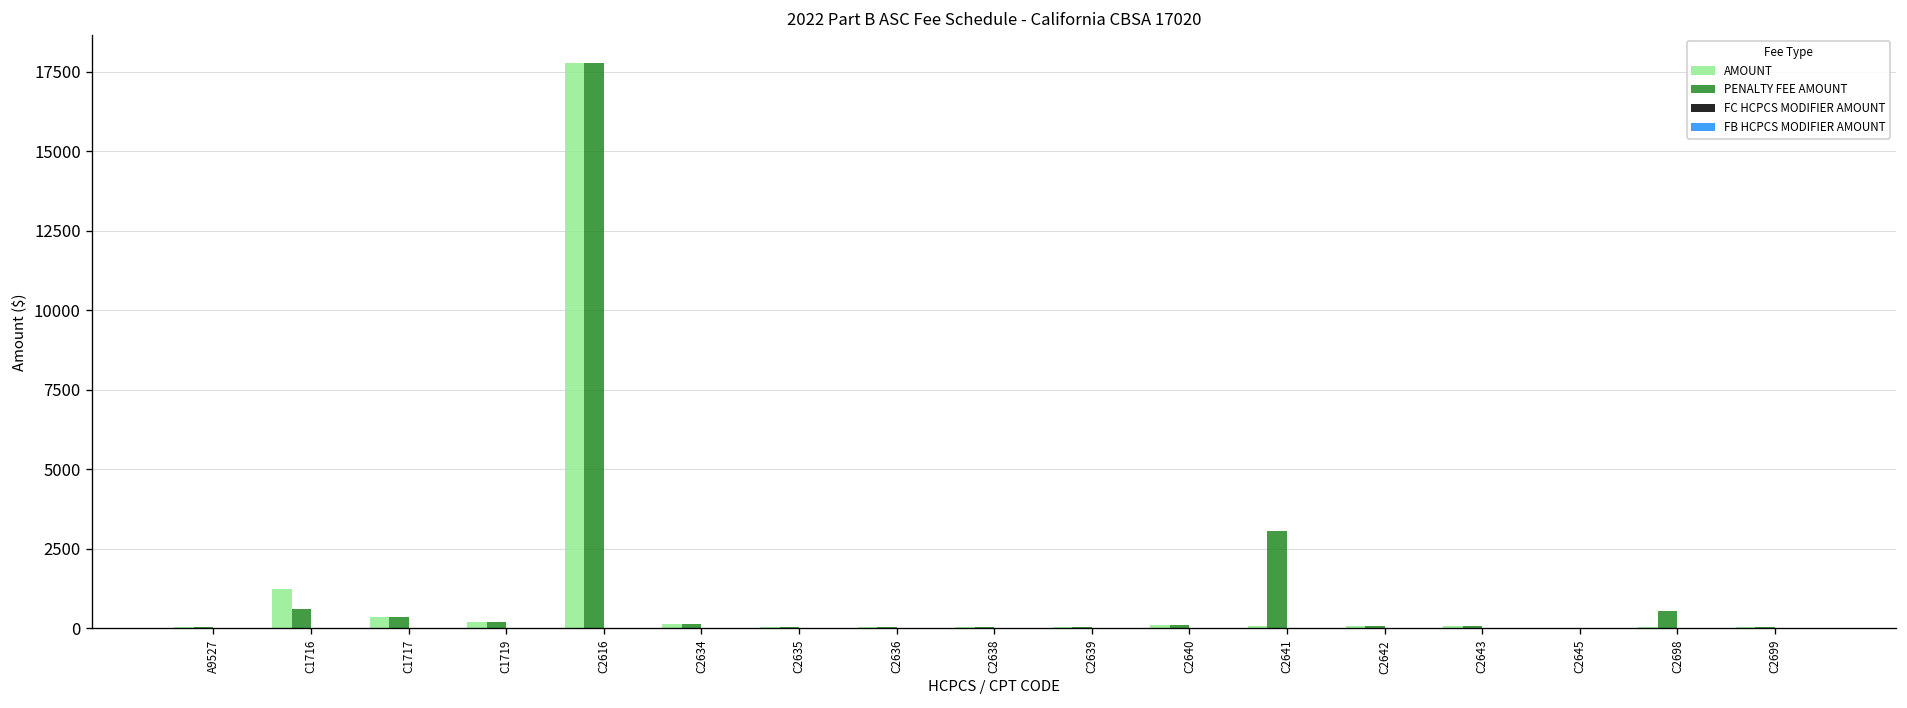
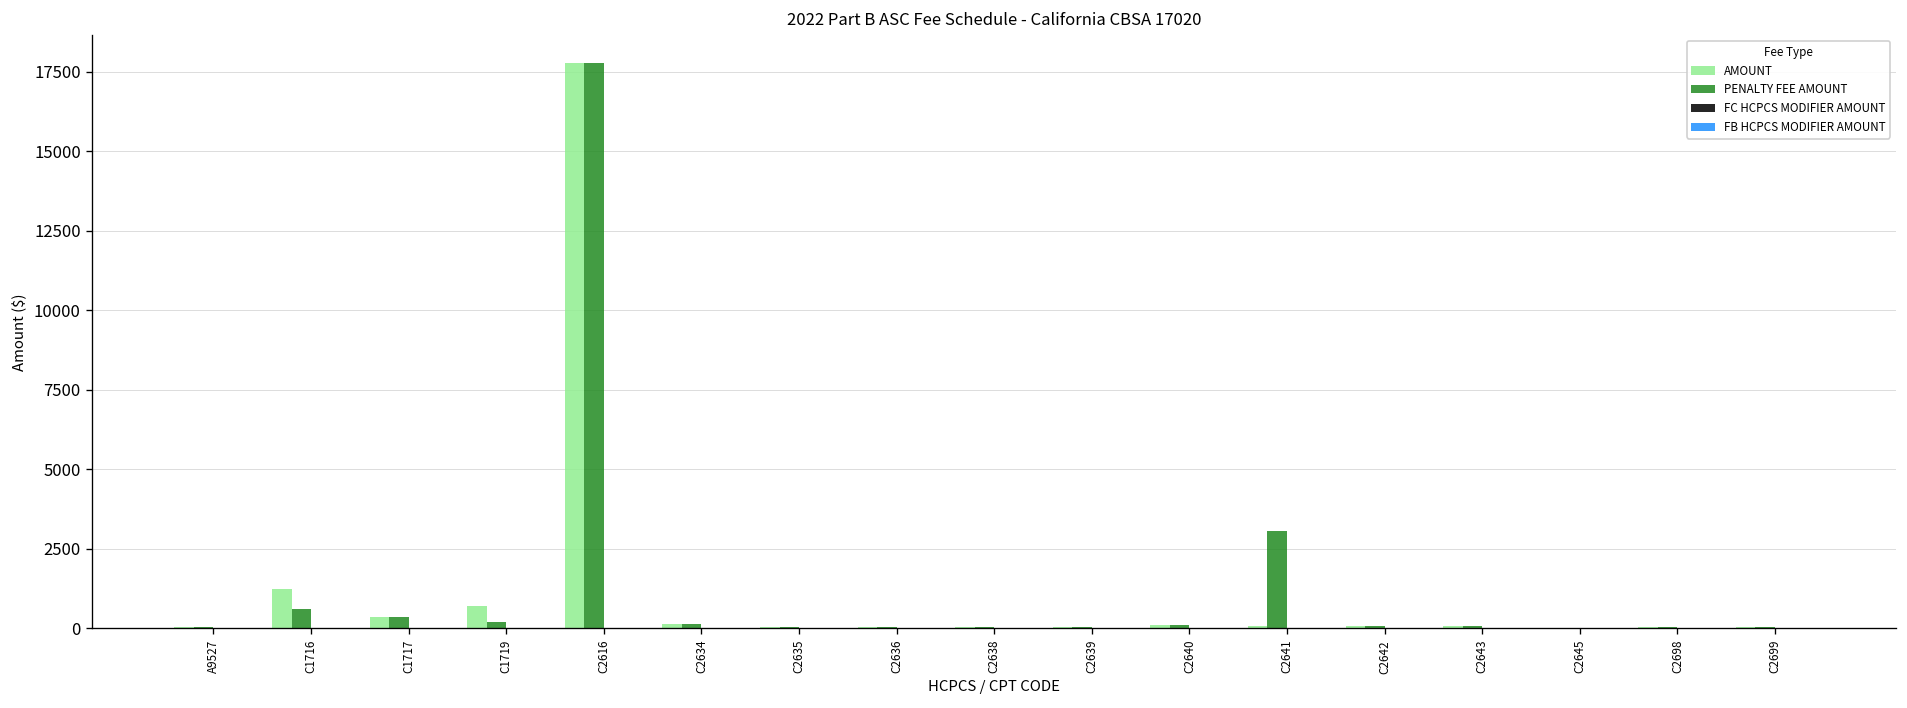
AMOUNT, C1719: 200 -> 700
PENALTY FEE AMOUNT, C2698: 500 -> 0
